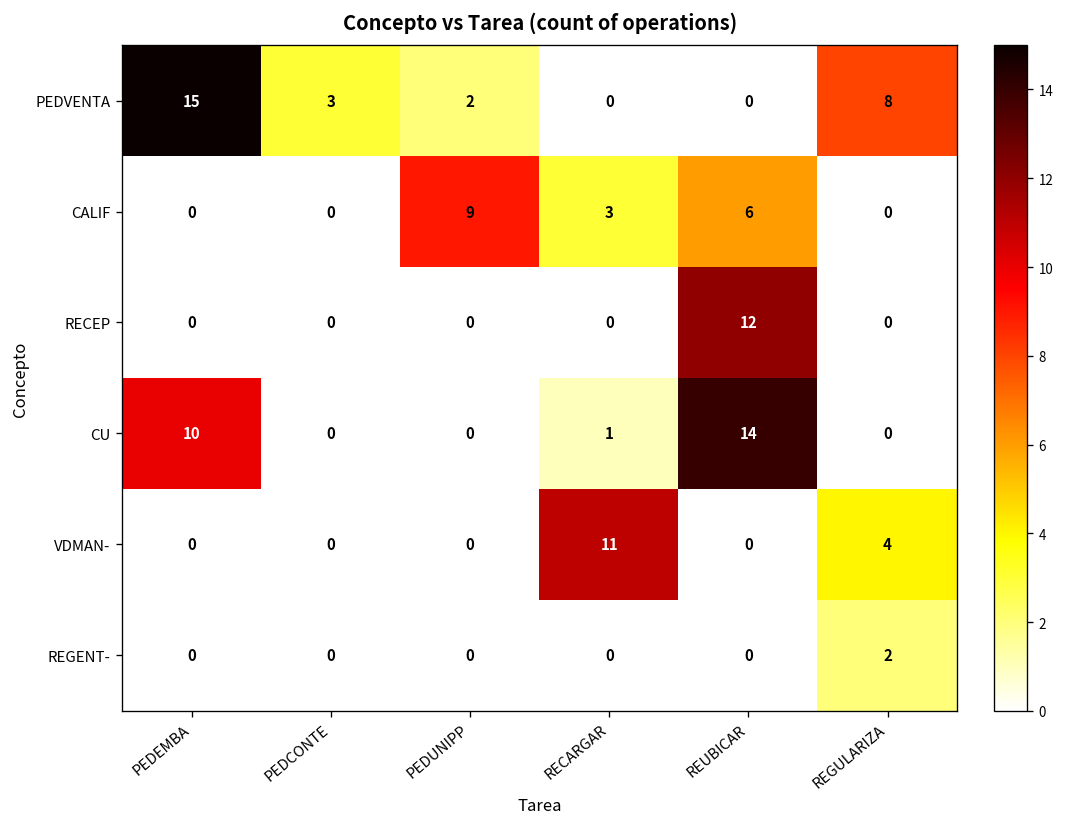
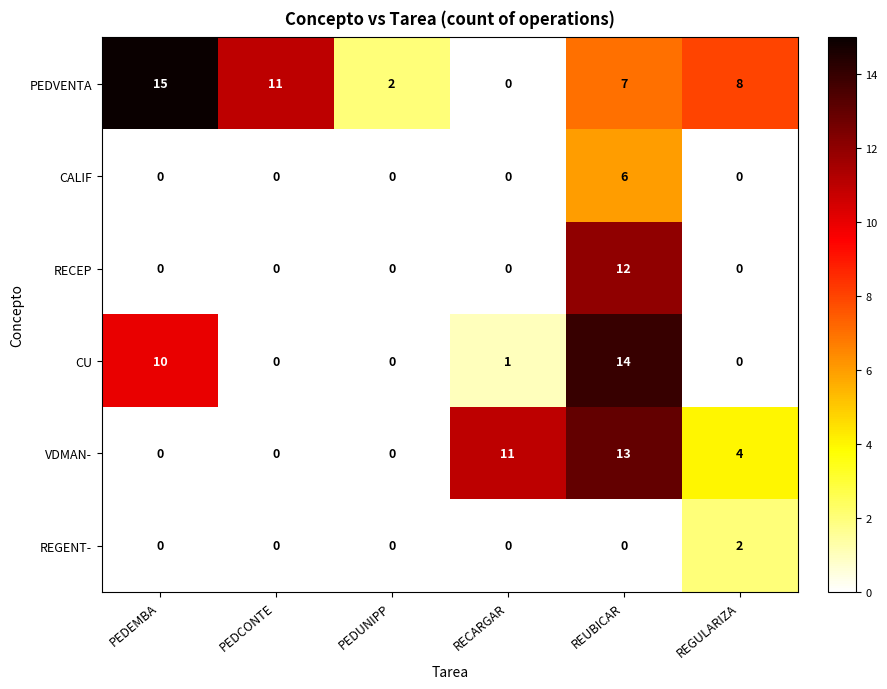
PEDVENTA, PEDCONTE: 3 -> 11
PEDVENTA, REUBICAR: 0 -> 7
CALIF, PEDUNIPP: 9 -> 0
CALIF, RECARGAR: 3 -> 0
VDMAN-, REUBICAR: 0 -> 13
